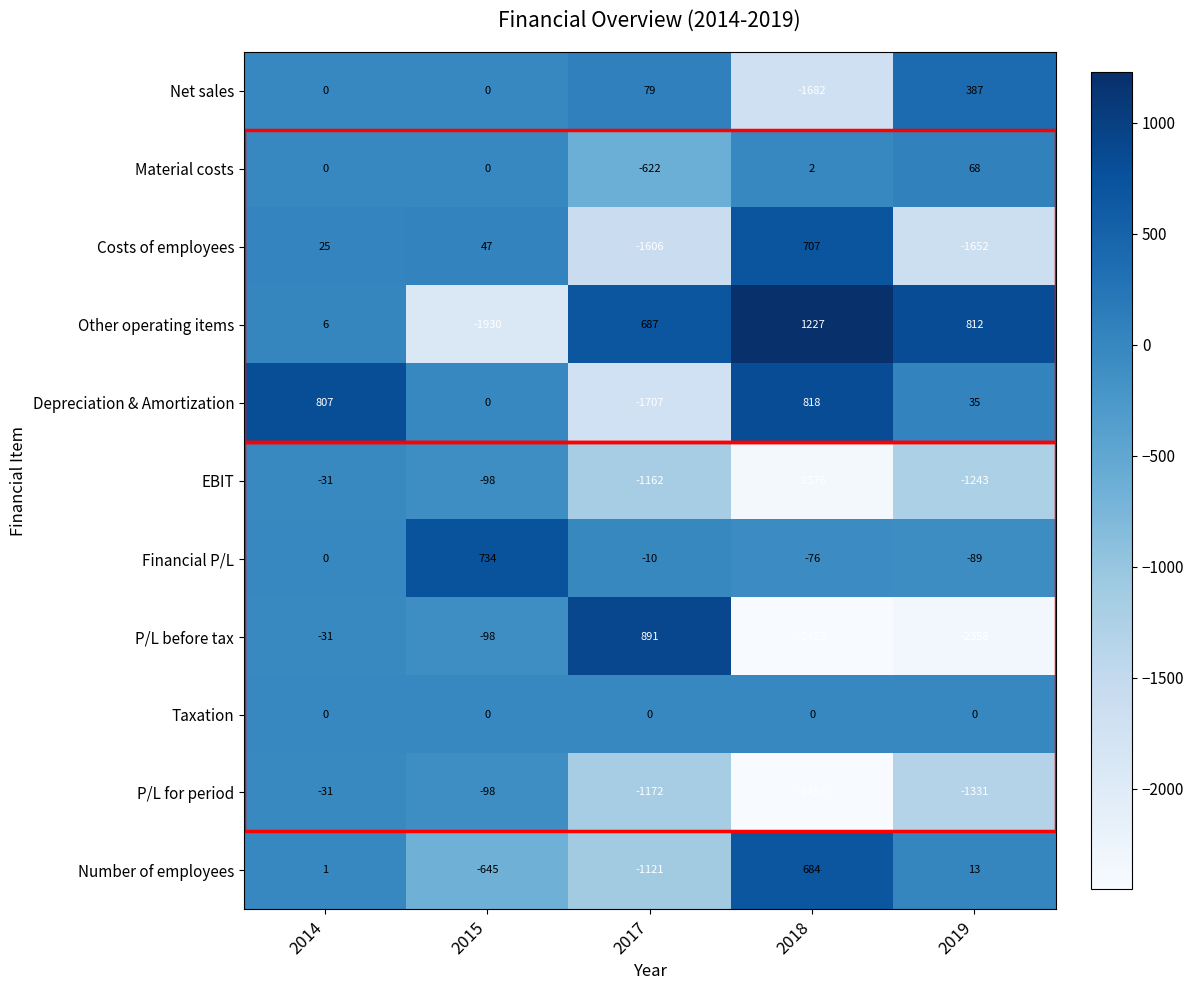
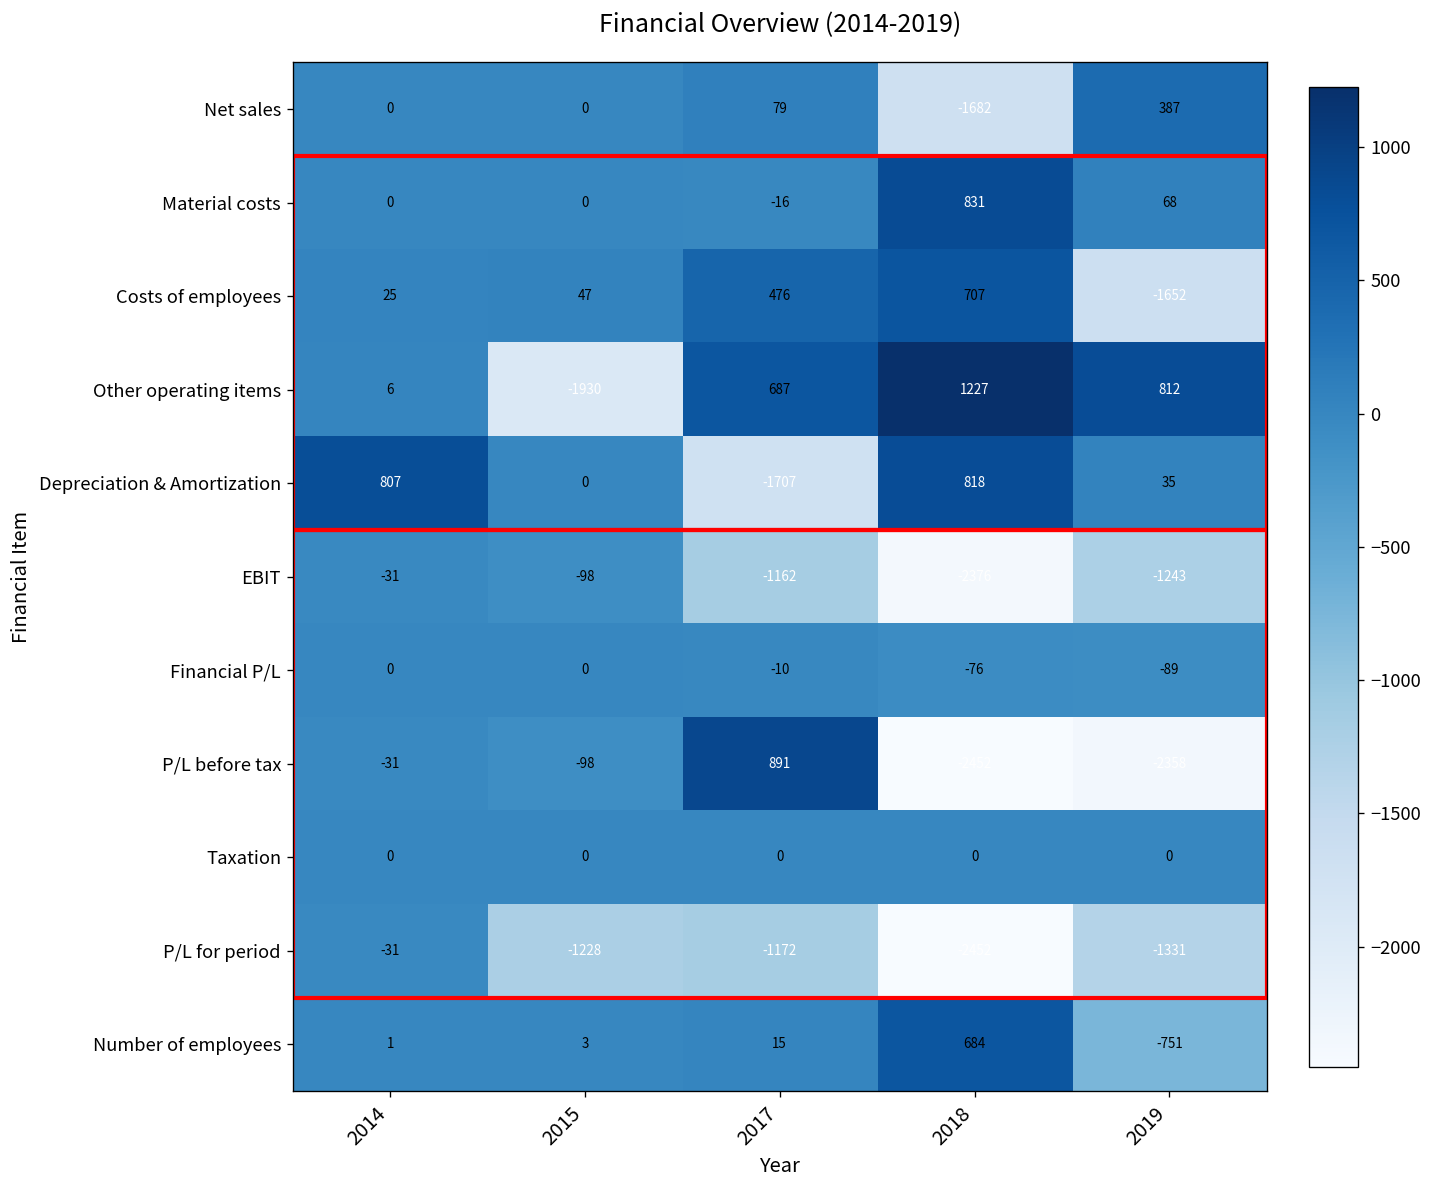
Material costs, 2017: -622 -> -16
Material costs, 2018: 2 -> 831
Costs of employees, 2017: -1606 -> 476
Financial P/L, 2015: 734 -> 0
P/L for period, 2015: -98 -> -1228
Number of employees, 2015: -645 -> 3
Number of employees, 2017: -1121 -> 15
Number of employees, 2019: 13 -> -751
